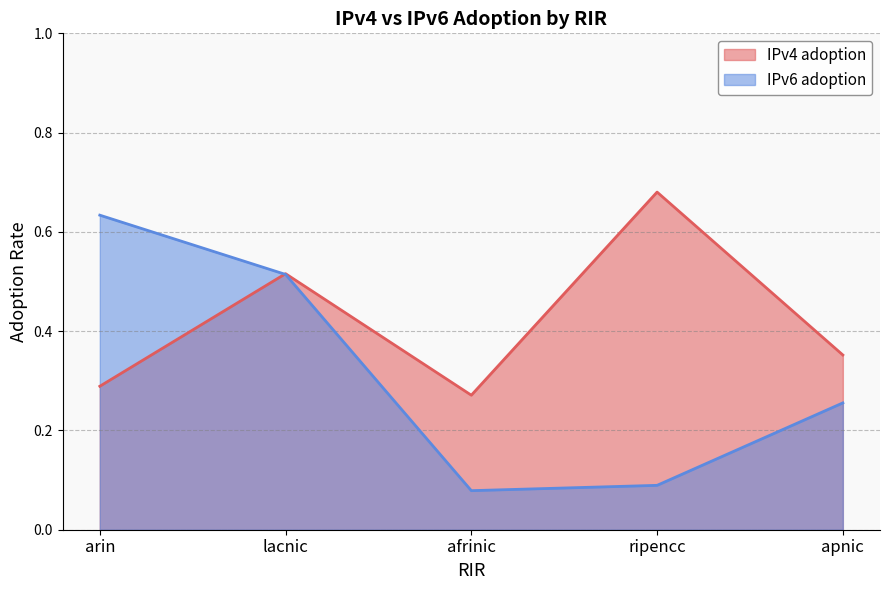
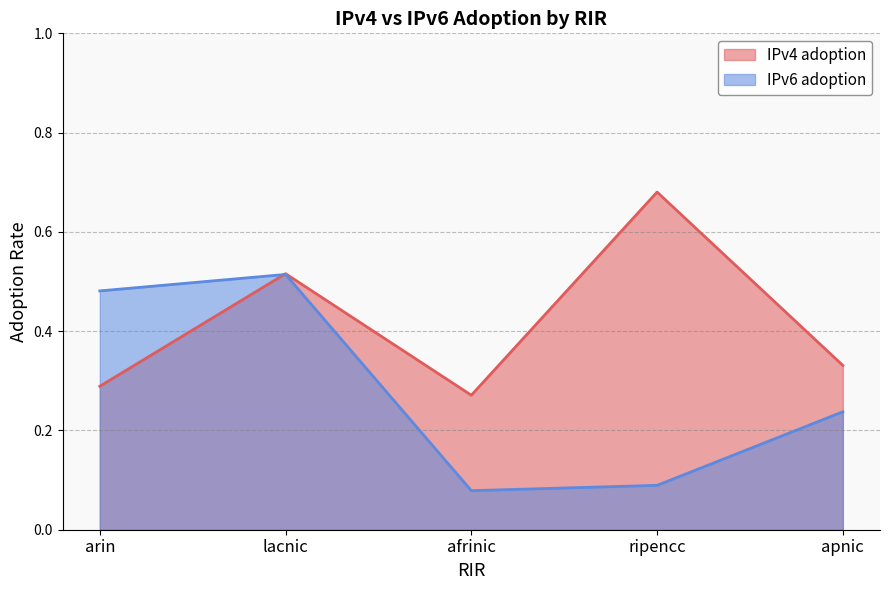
IPv6 adoption, arin: 0.63 -> 0.48
IPv4 adoption, apnic: 0.35 -> 0.33
IPv6 adoption, apnic: 0.26 -> 0.24
